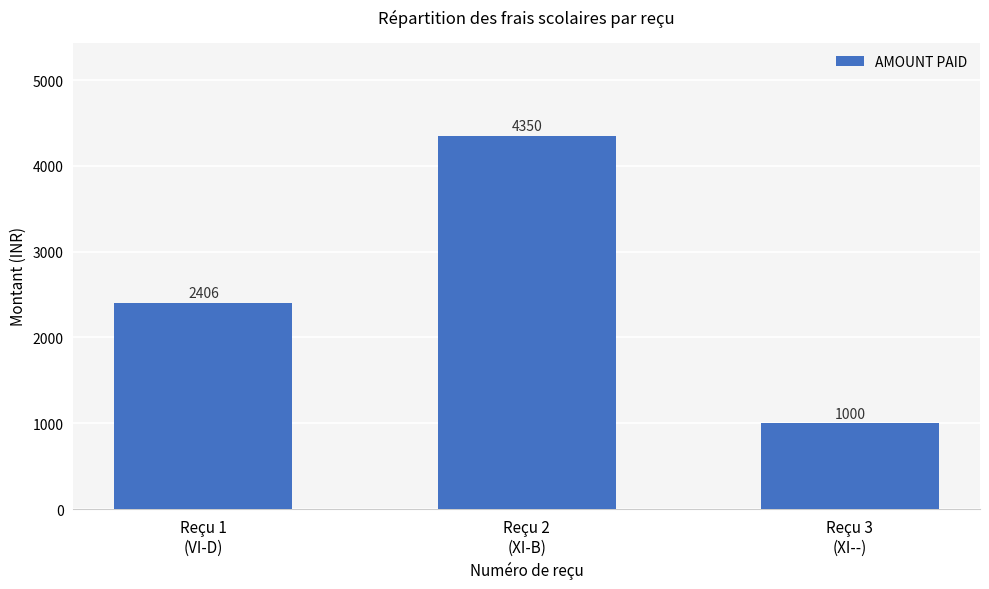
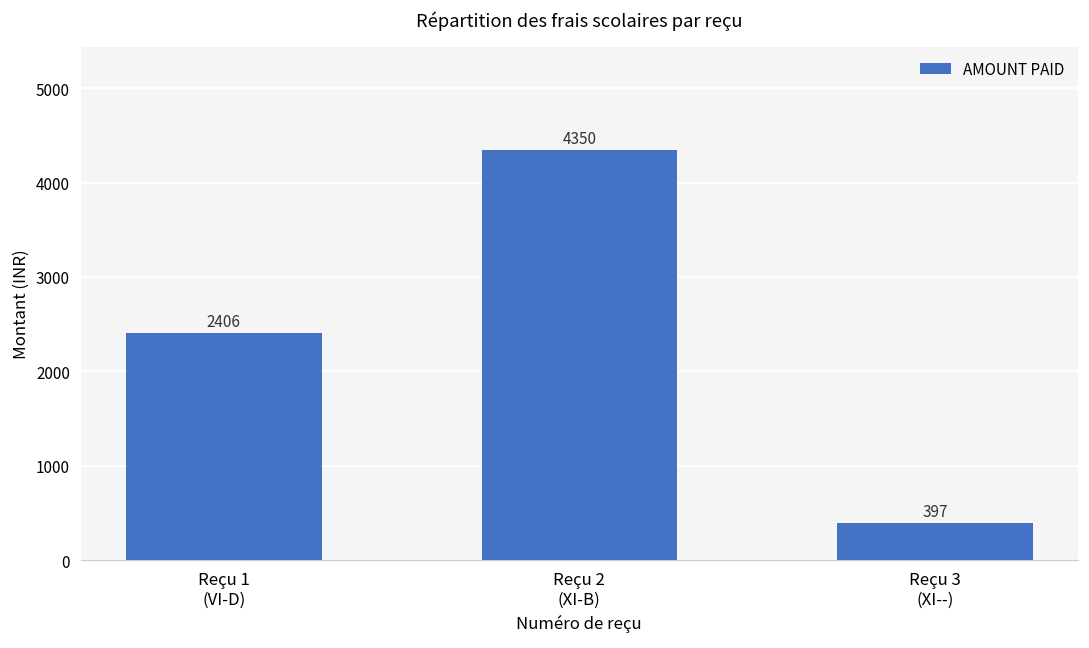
Reçu 3 (XI--): 1000 -> 397
